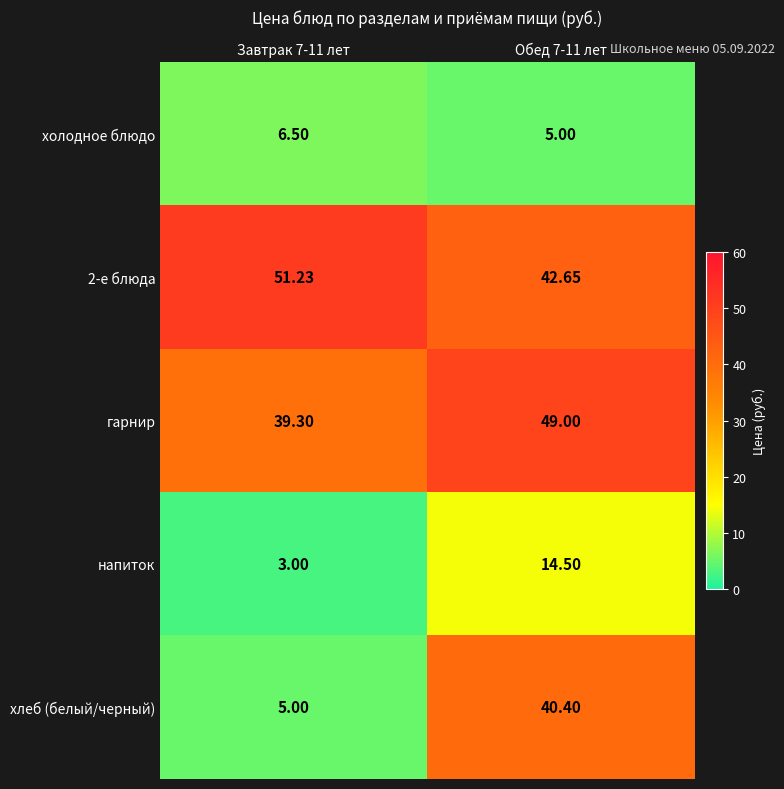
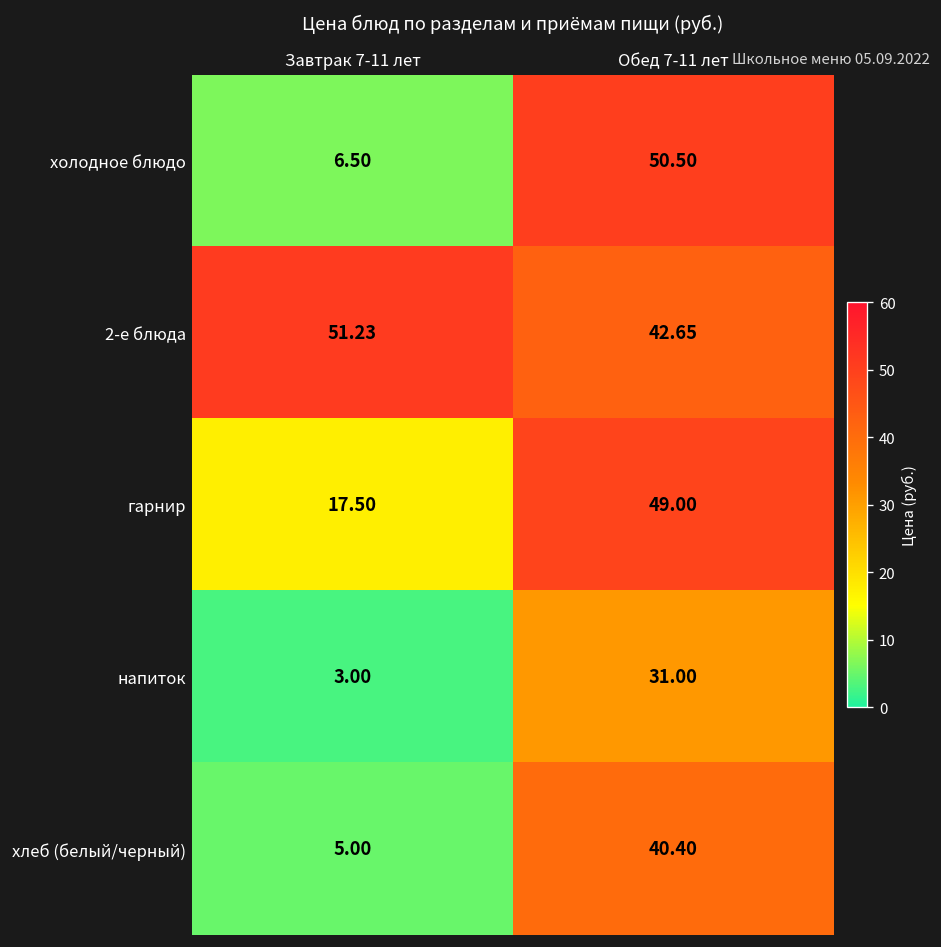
холодное блюдо, Обед 7-11 лет: 5.00 -> 50.50
гарнир, Завтрак 7-11 лет: 39.30 -> 17.50
напиток, Обед 7-11 лет: 14.50 -> 31.00
